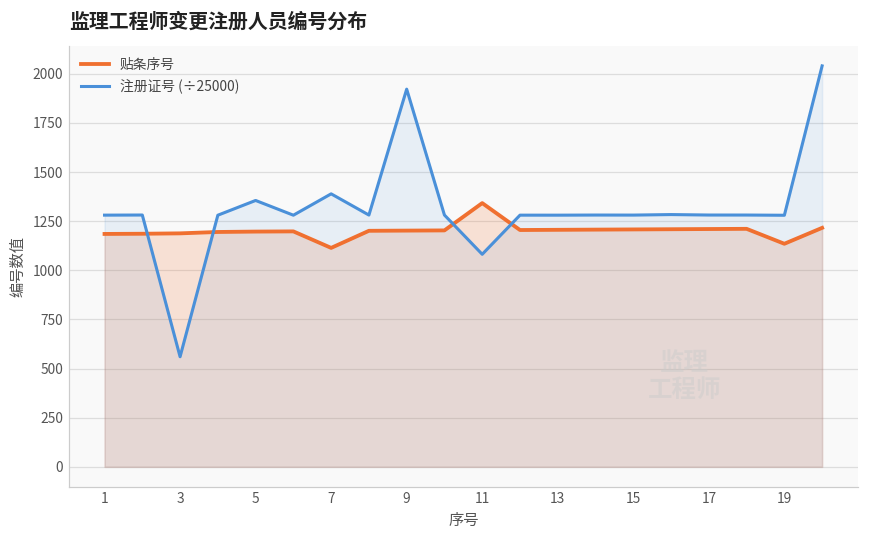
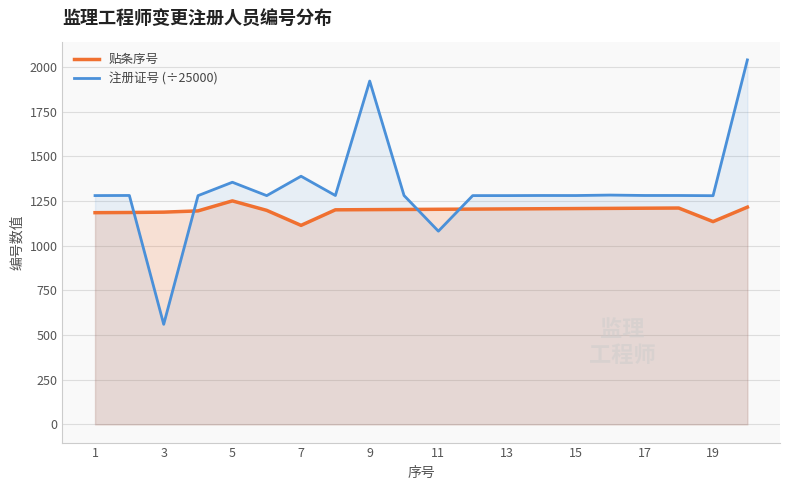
贴条序号, 5: 1200 -> 1250
贴条序号, 11: 1340 -> 1200
